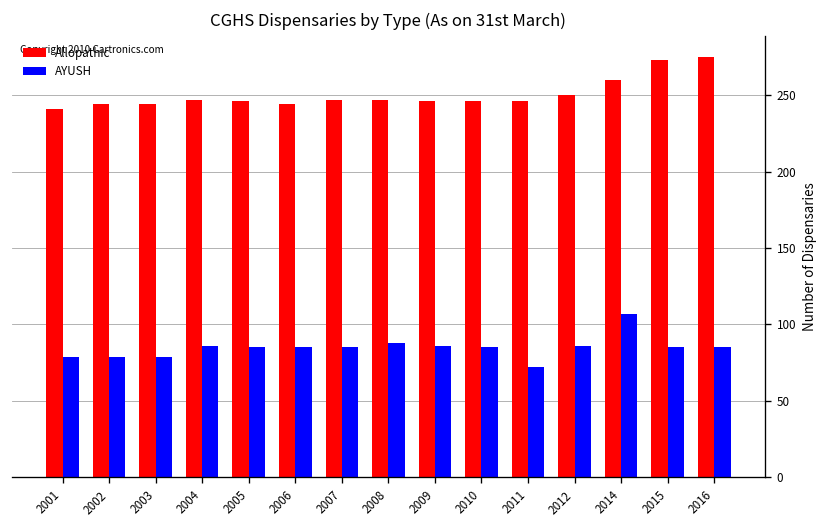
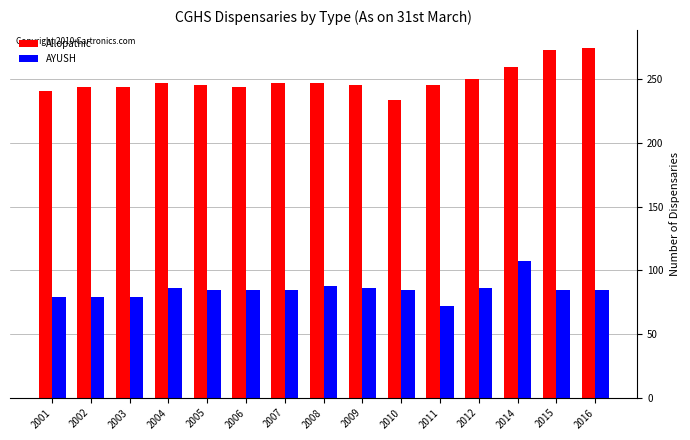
Allopathic, 2010: 246 -> 234
